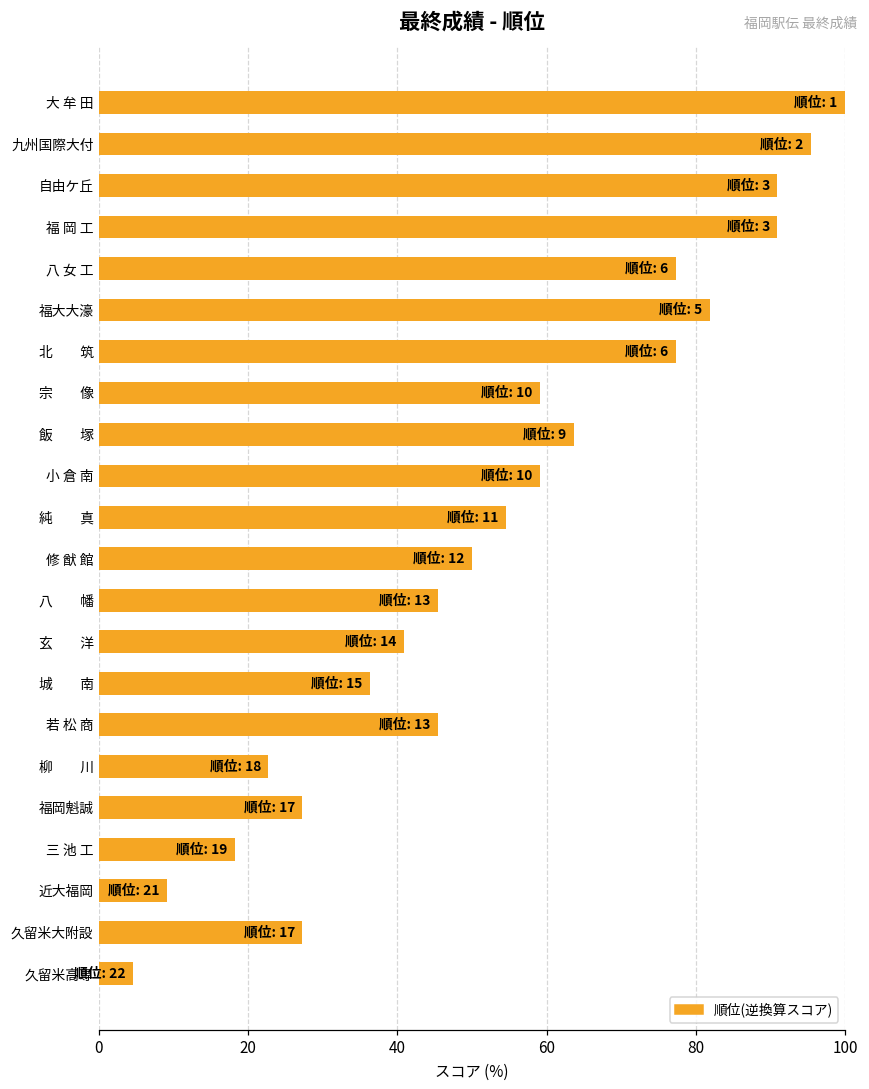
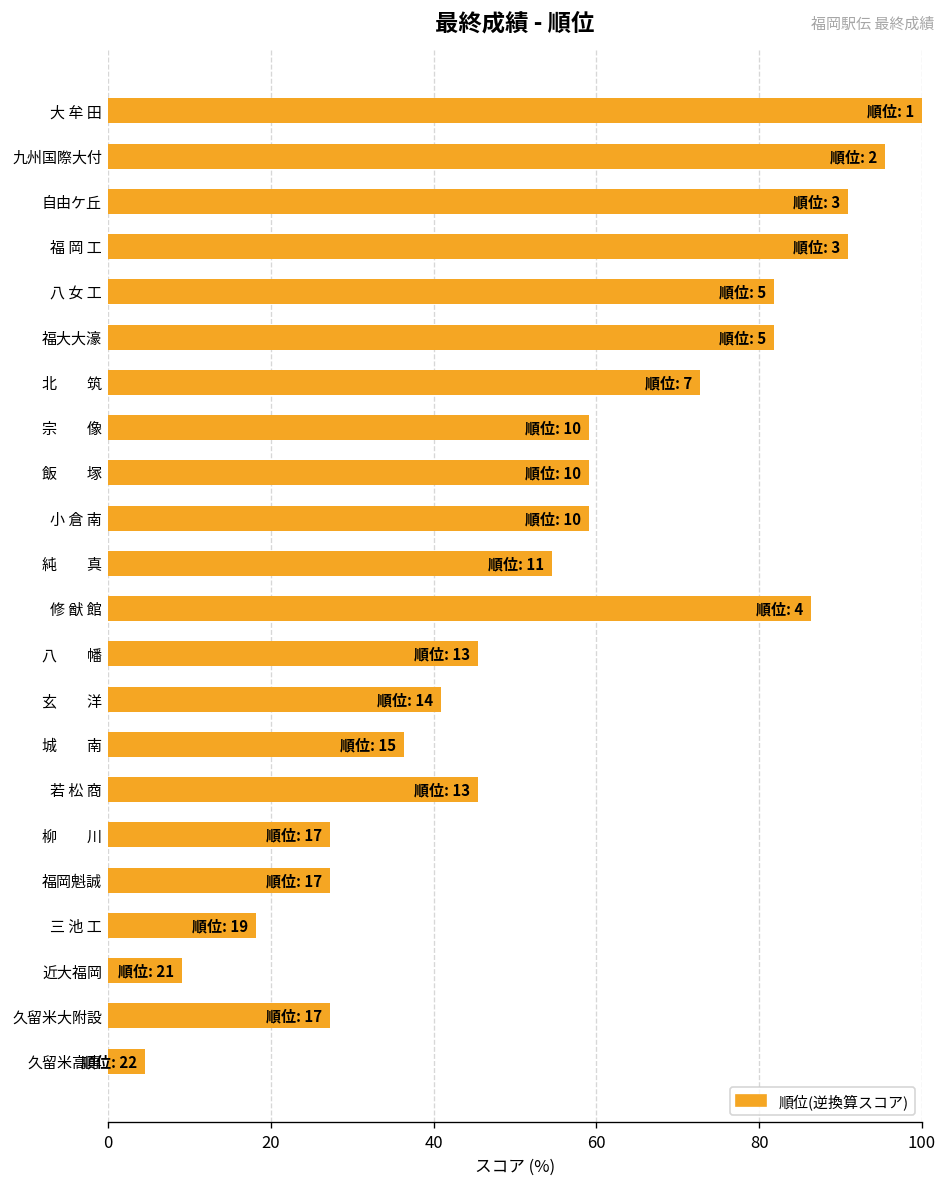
八 女 工: 6 -> 5
北 筑: 6 -> 7
飯 塚: 9 -> 10
修 猷 館: 12 -> 4
柳 川: 18 -> 17
